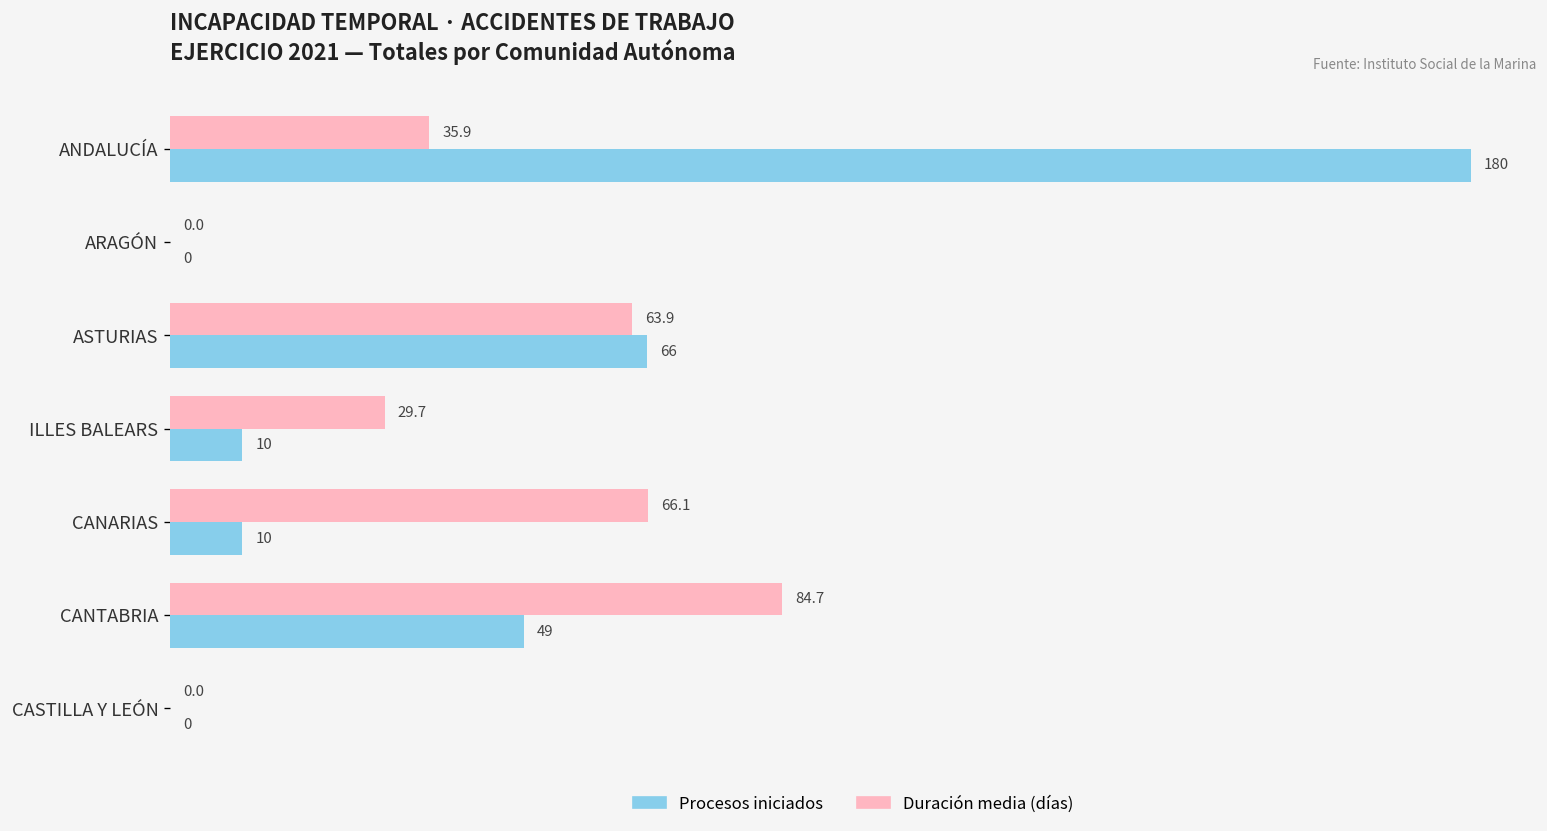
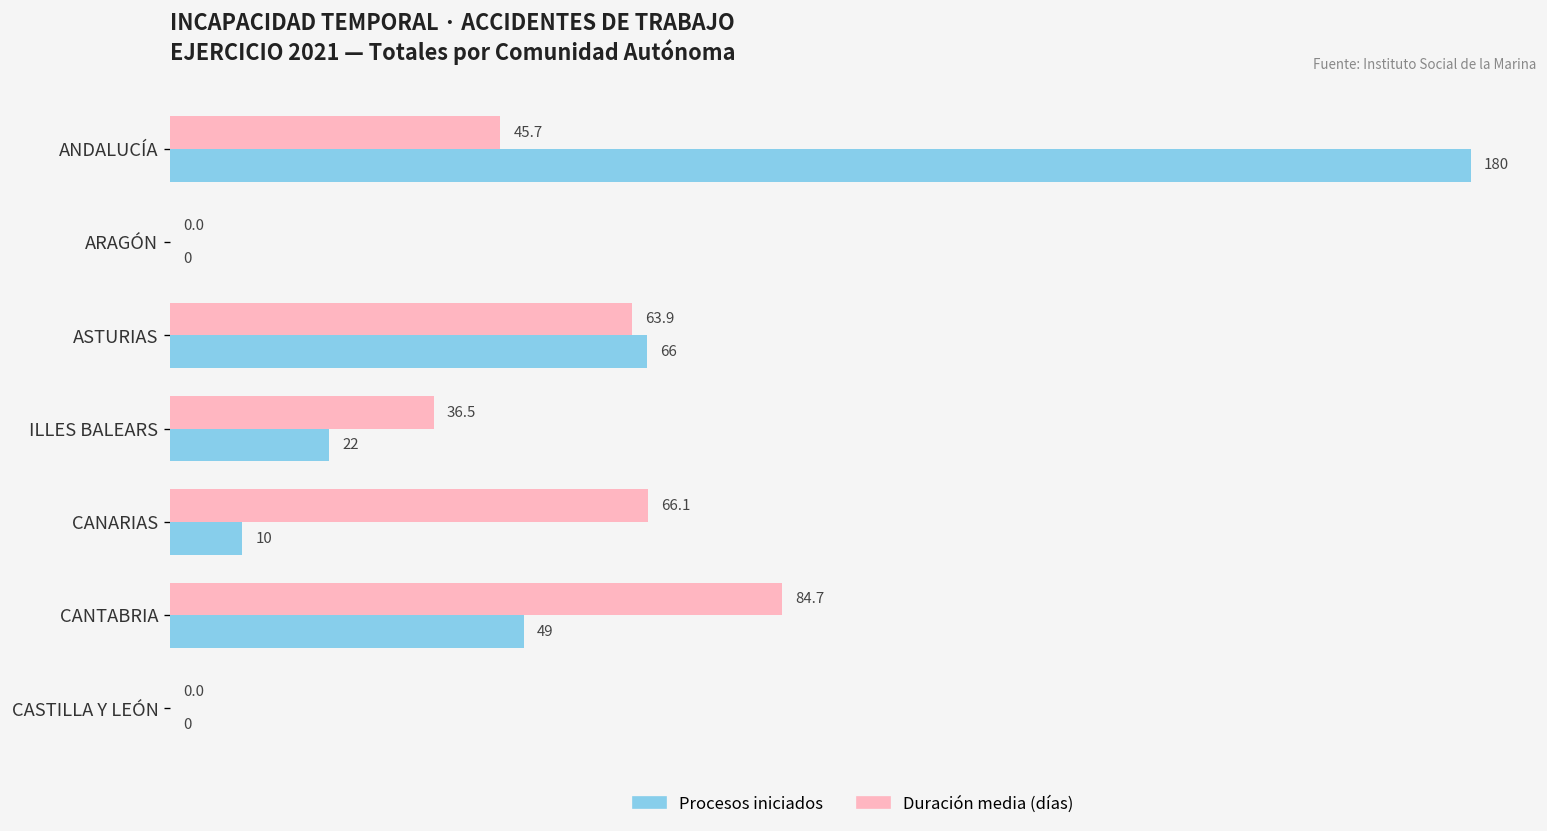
Duración media (días), ANDALUCÍA: 35.9 -> 45.7
Duración media (días), ILLES BALEARS: 29.7 -> 36.5
Procesos iniciados, ILLES BALEARS: 10 -> 22
